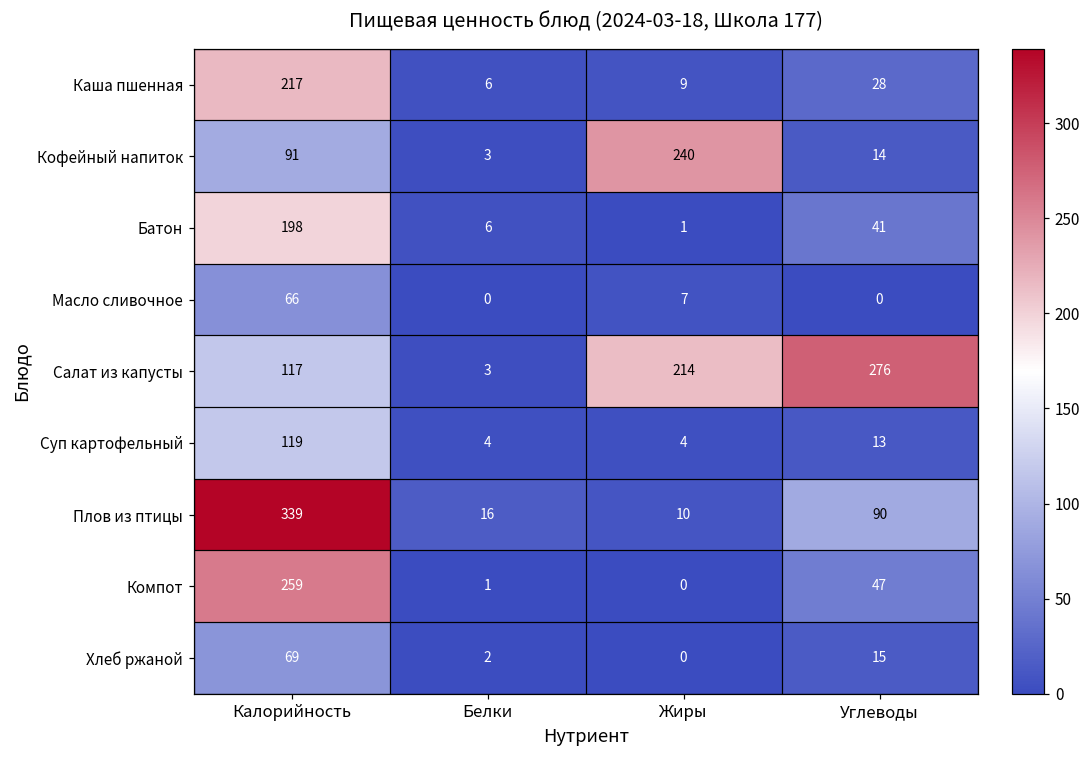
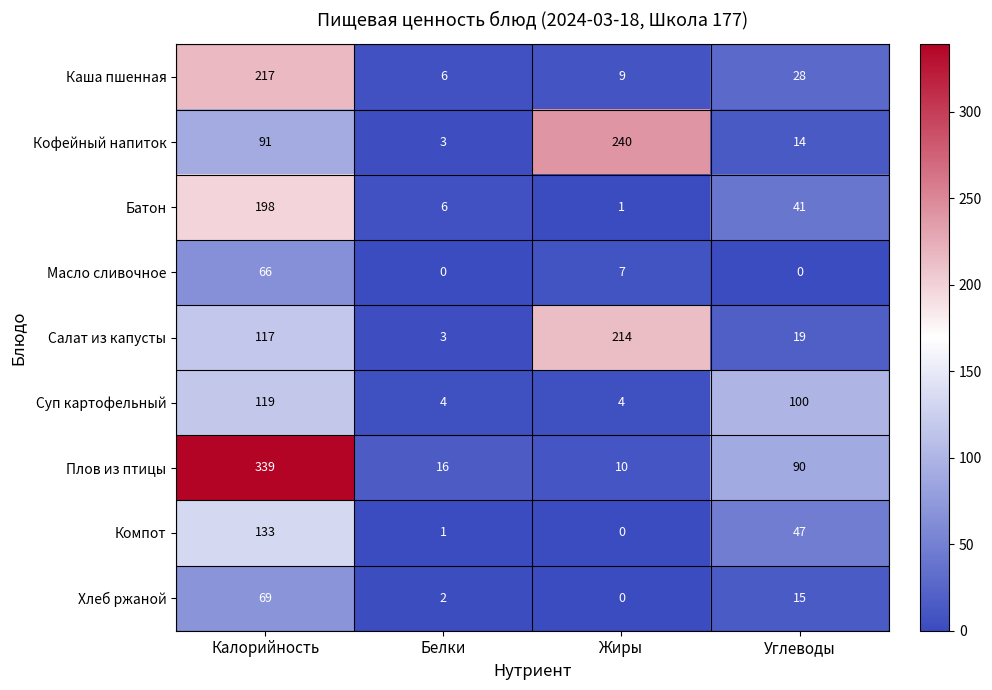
Салат из капусты, Углеводы: 276 -> 19
Суп картофельный, Углеводы: 13 -> 100
Компот, Калорийность: 259 -> 133
